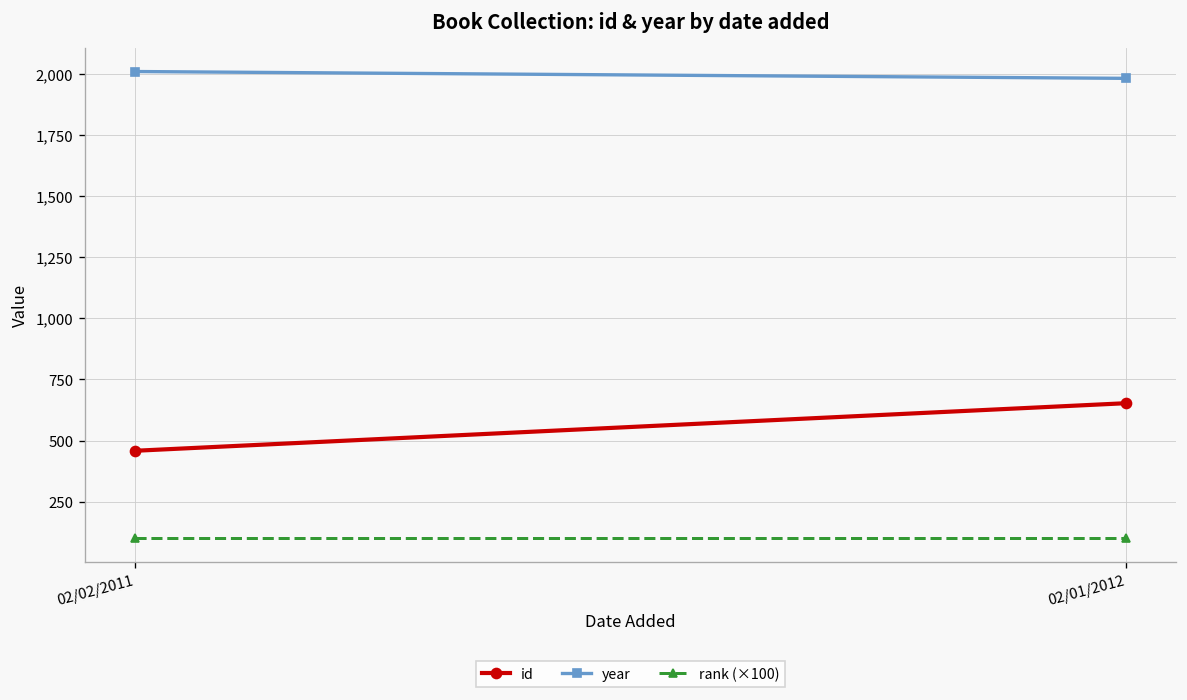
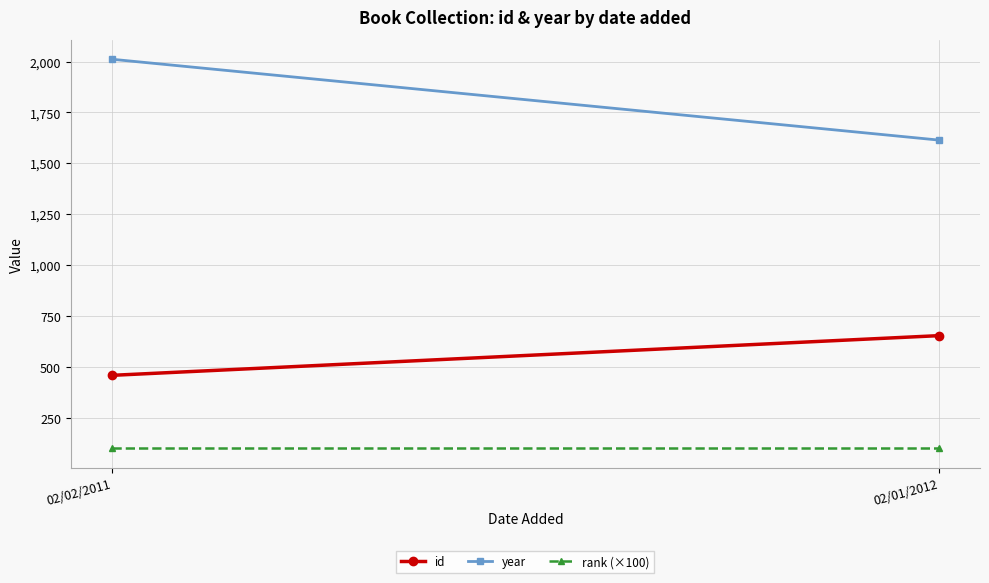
year, 02/01/2012: 1,980 -> 1,610
